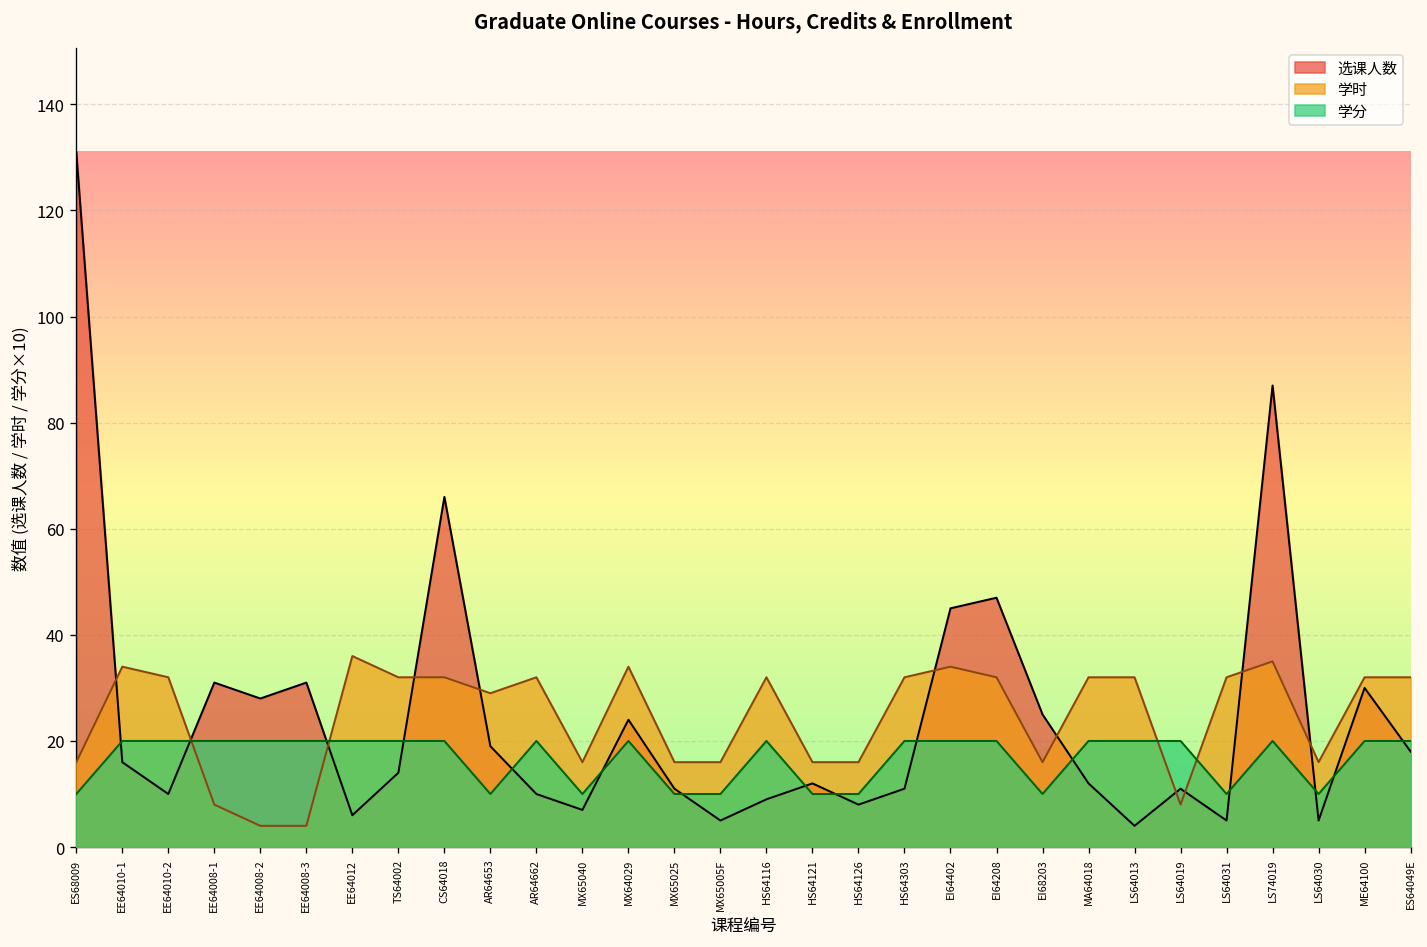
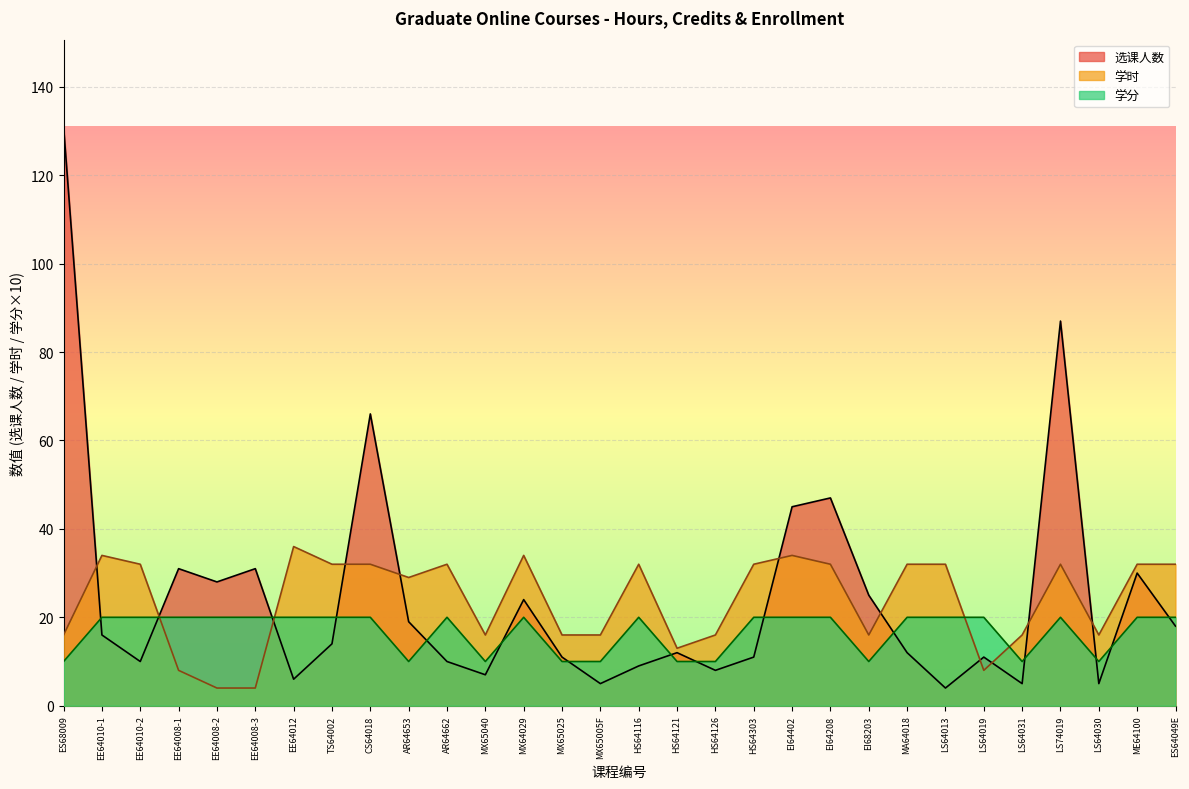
学时, HS64121: 16 -> 13
学时, LS64031: 32 -> 16
学时, LS74019: 35 -> 32
